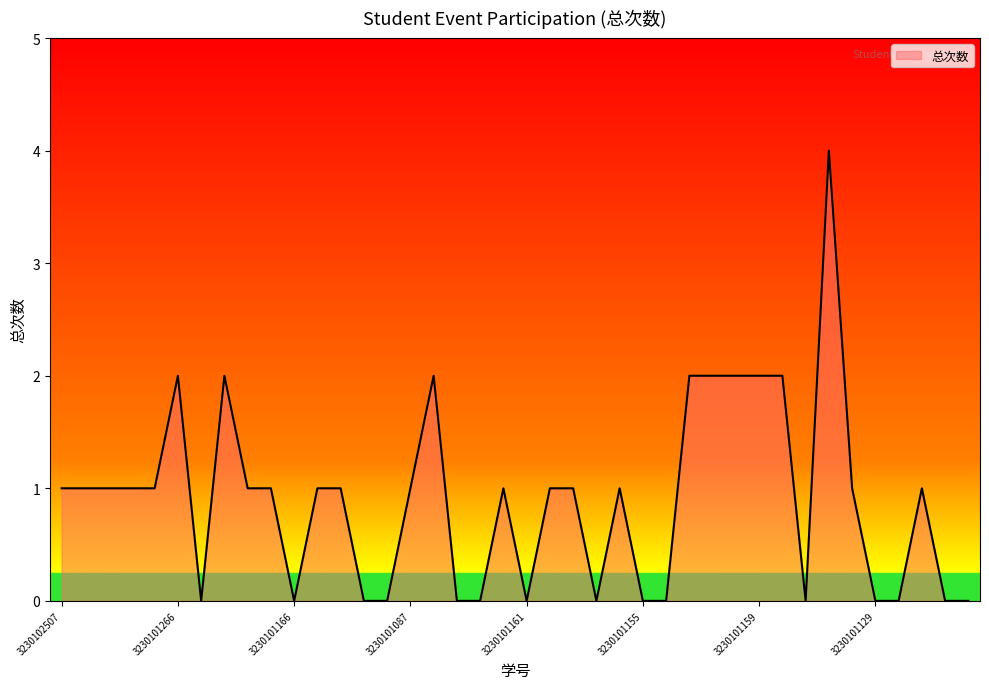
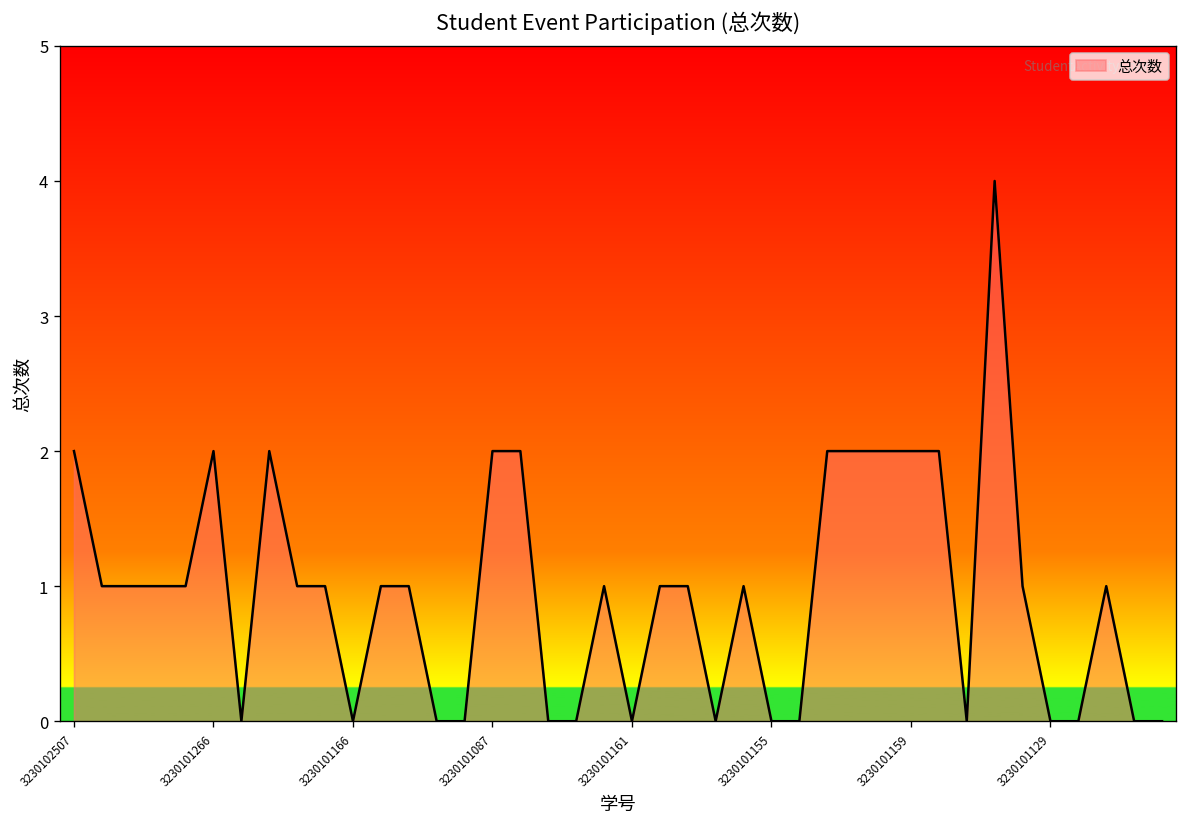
3230102507: 1 -> 2
3230101087: 1 -> 2
